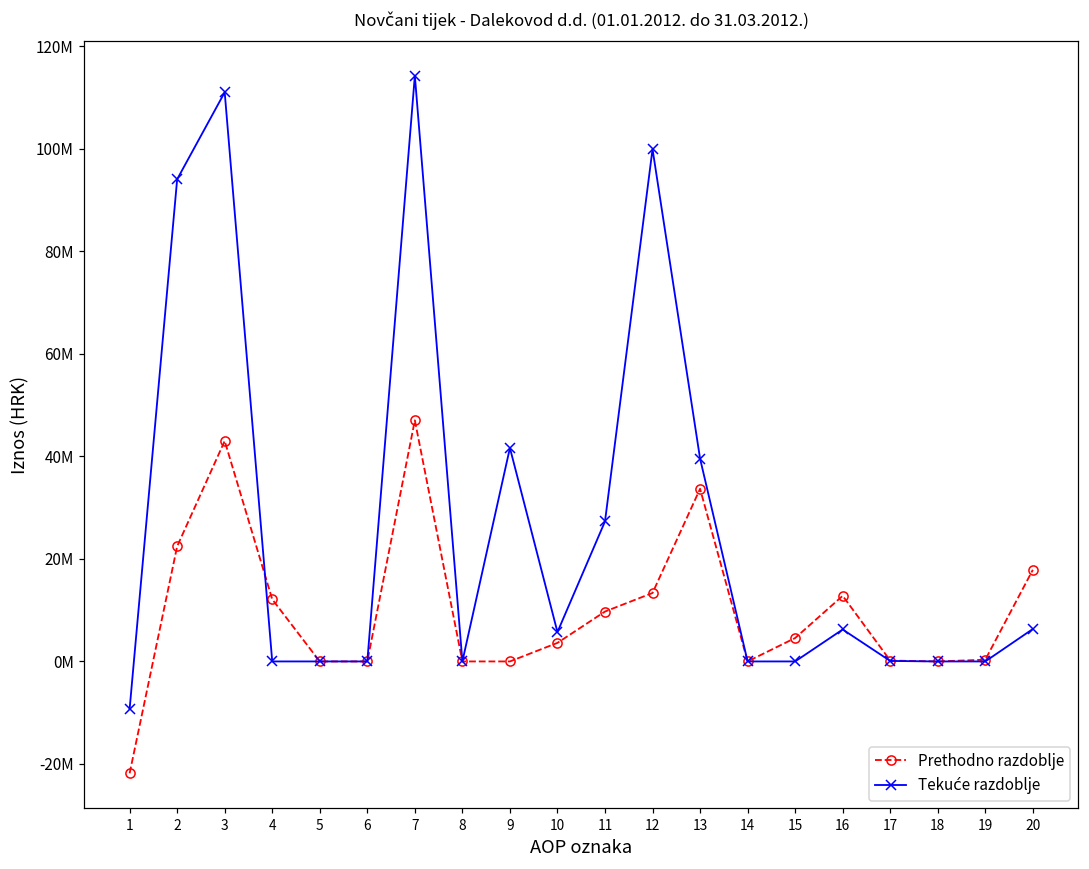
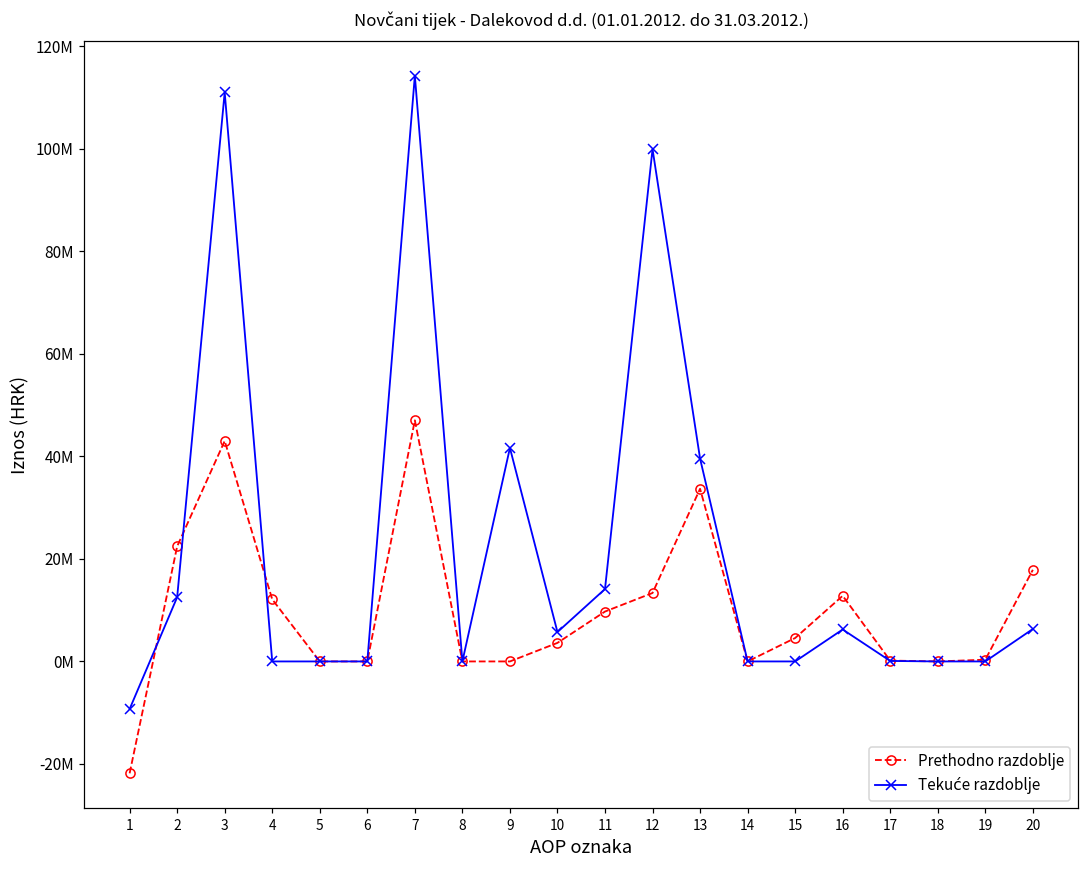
Tekuće razdoblje, 2: 94000000 -> 13000000
Tekuće razdoblje, 11: 27000000 -> 14000000
